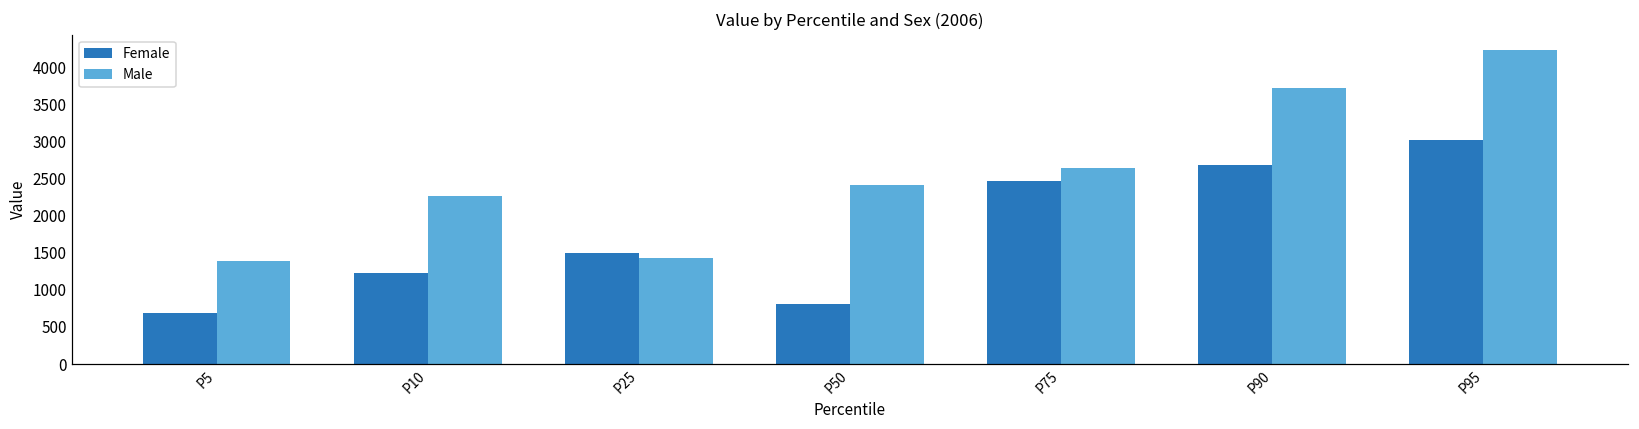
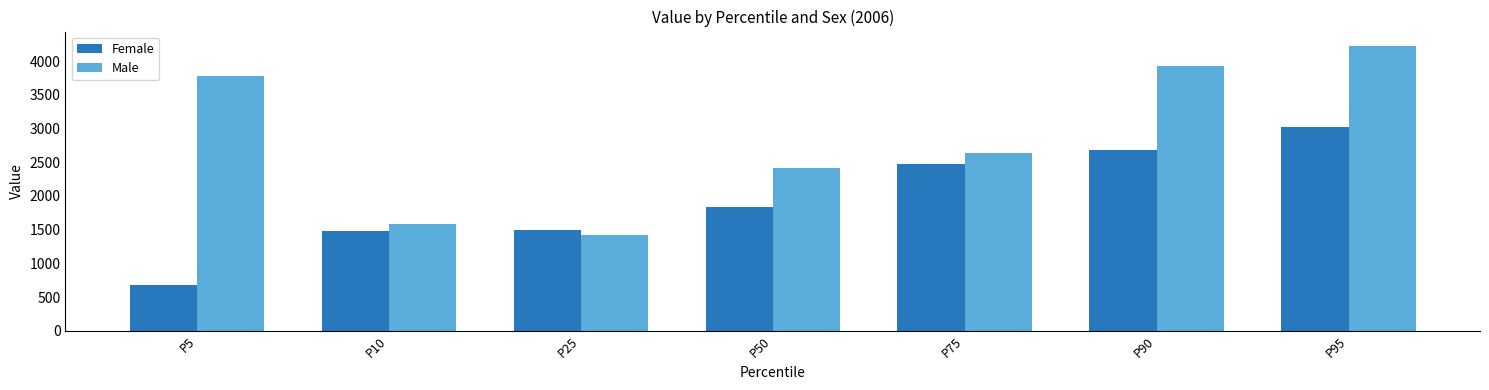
Male, P5: 1400 -> 3800
Female, P10: 1200 -> 1500
Male, P10: 2300 -> 1600
Female, P50: 800 -> 1800
Male, P90: 3700 -> 3900
